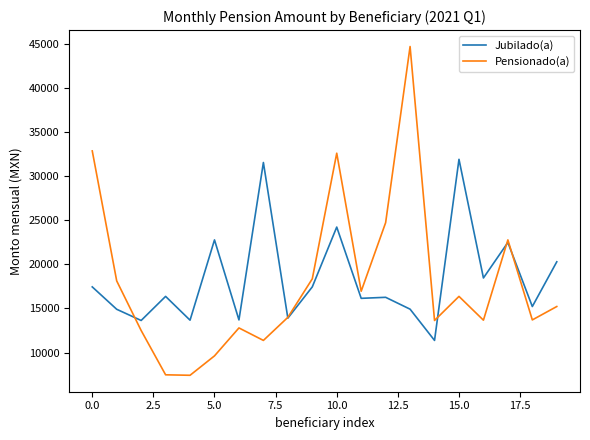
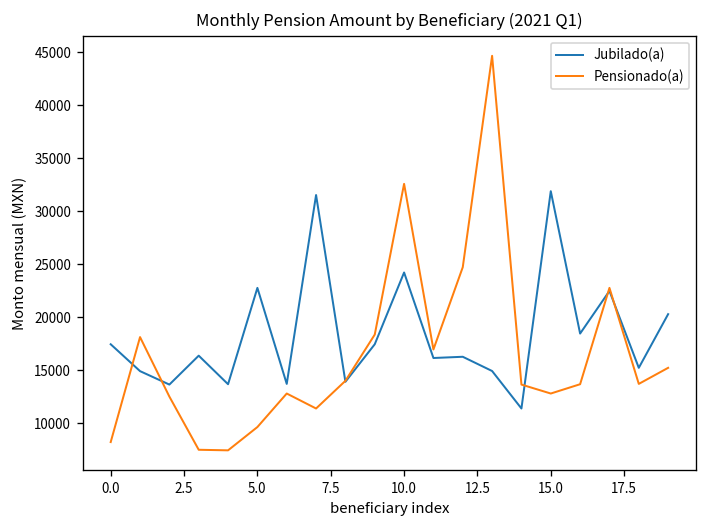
Pensionado(a), 0.0: 33000 -> 8000
Pensionado(a), 15.0: 16000 -> 13000
